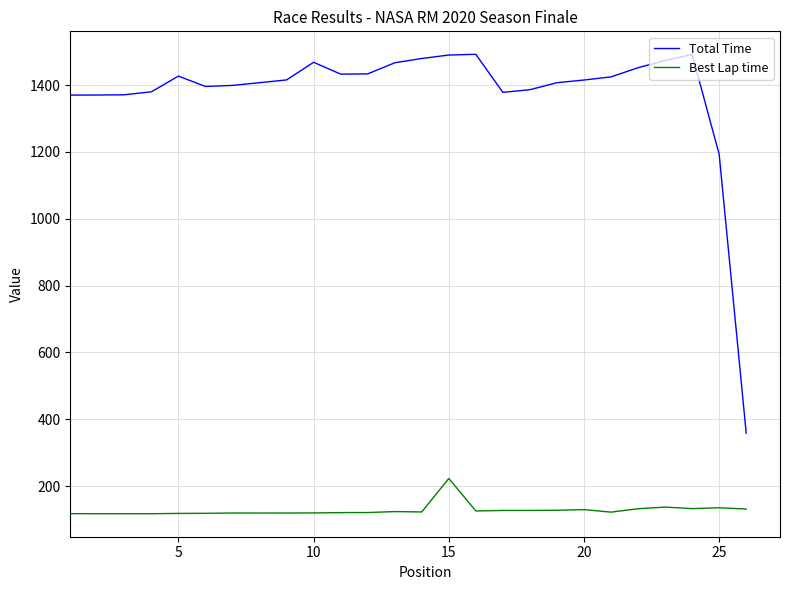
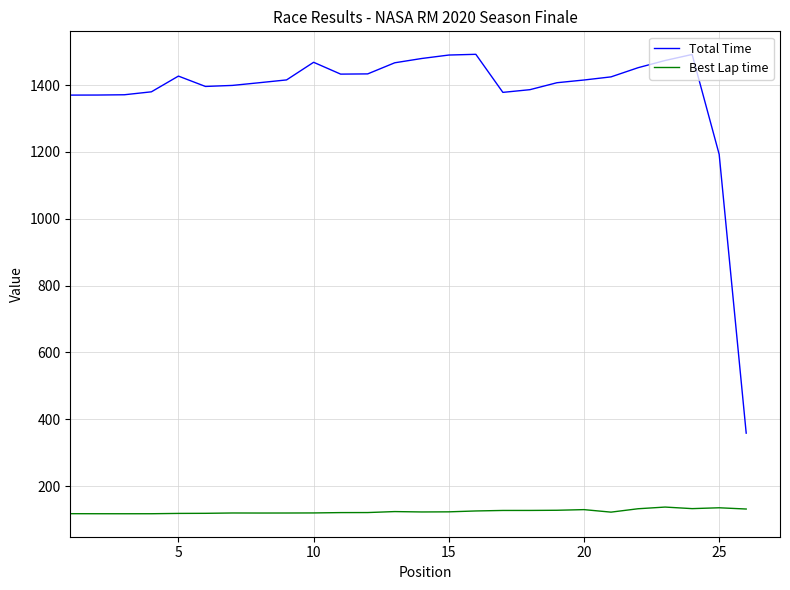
Best Lap time, 15: 220 -> 120
